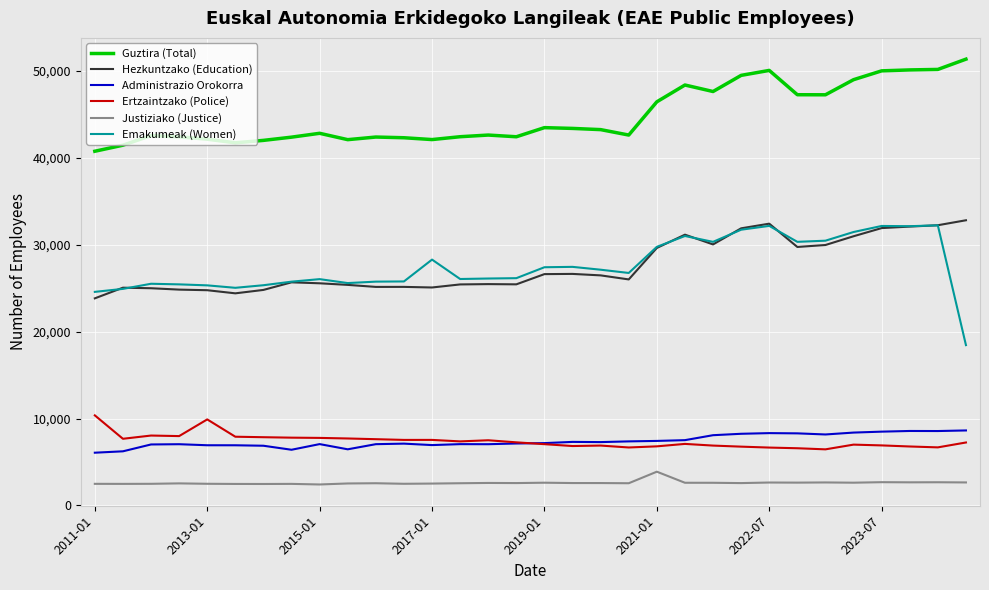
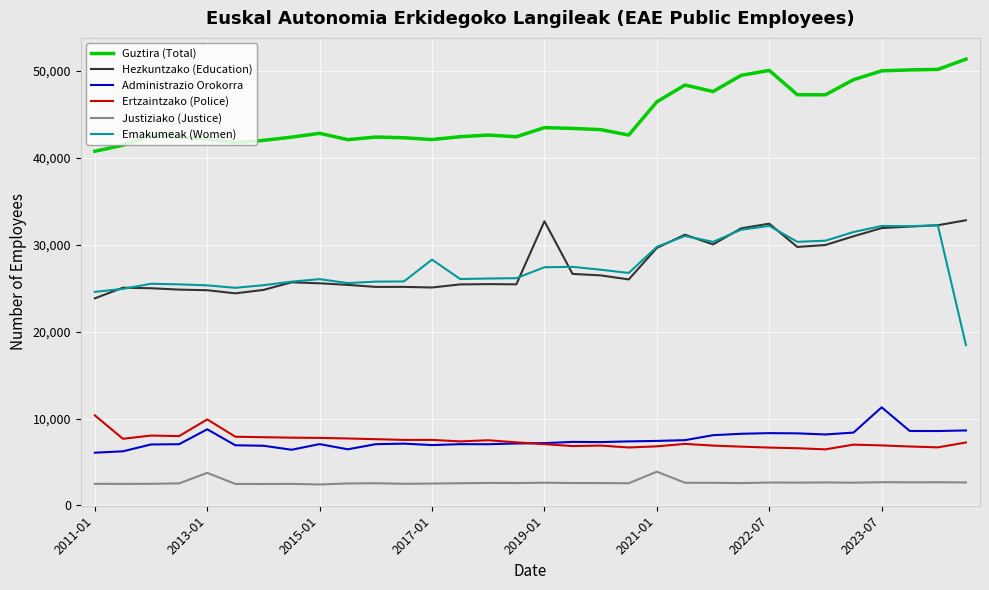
Administrazio Orokorra, 2013-01: 7,000 -> 9,000
Justiziako (Justice), 2013-01: 2,000 -> 4,000
Hezkuntzako (Education), 2019-01: 27,000 -> 33,000
Administrazio Orokorra, 2023-07: 8,000 -> 11,000
